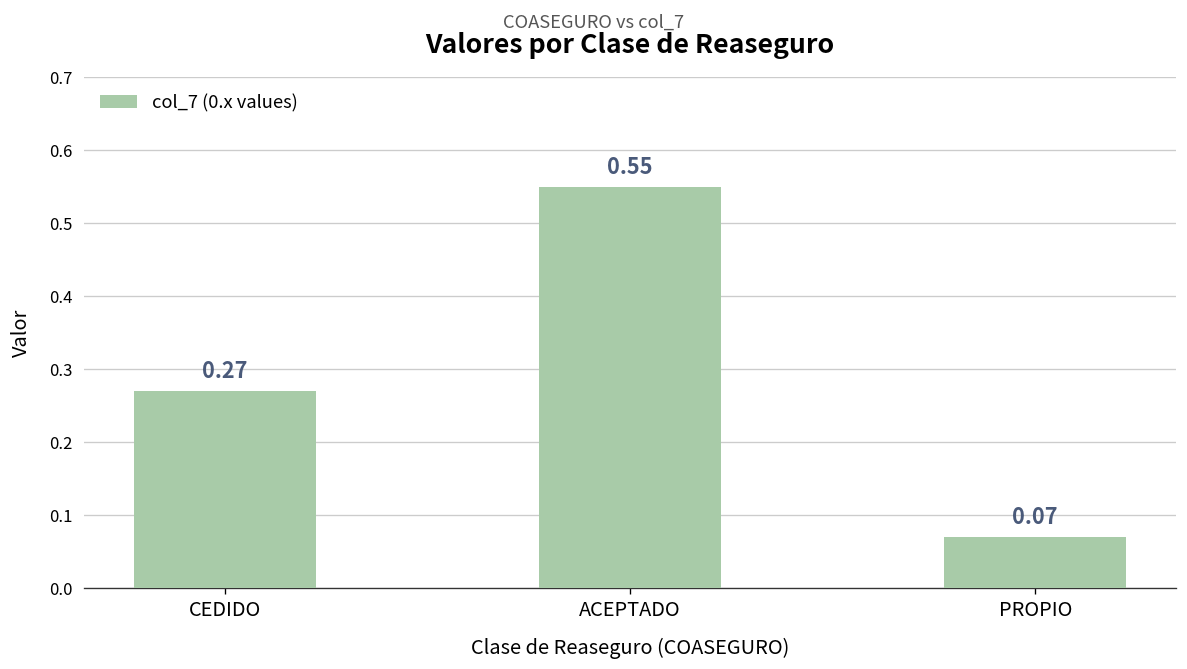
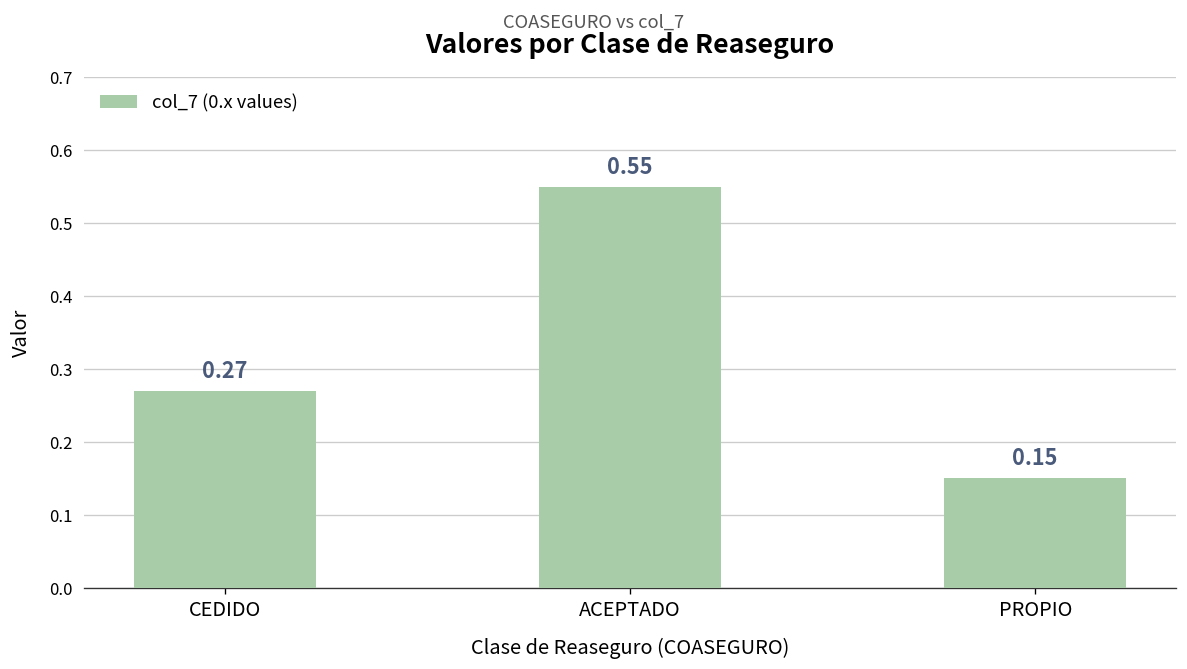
PROPIO: 0.07 -> 0.15
